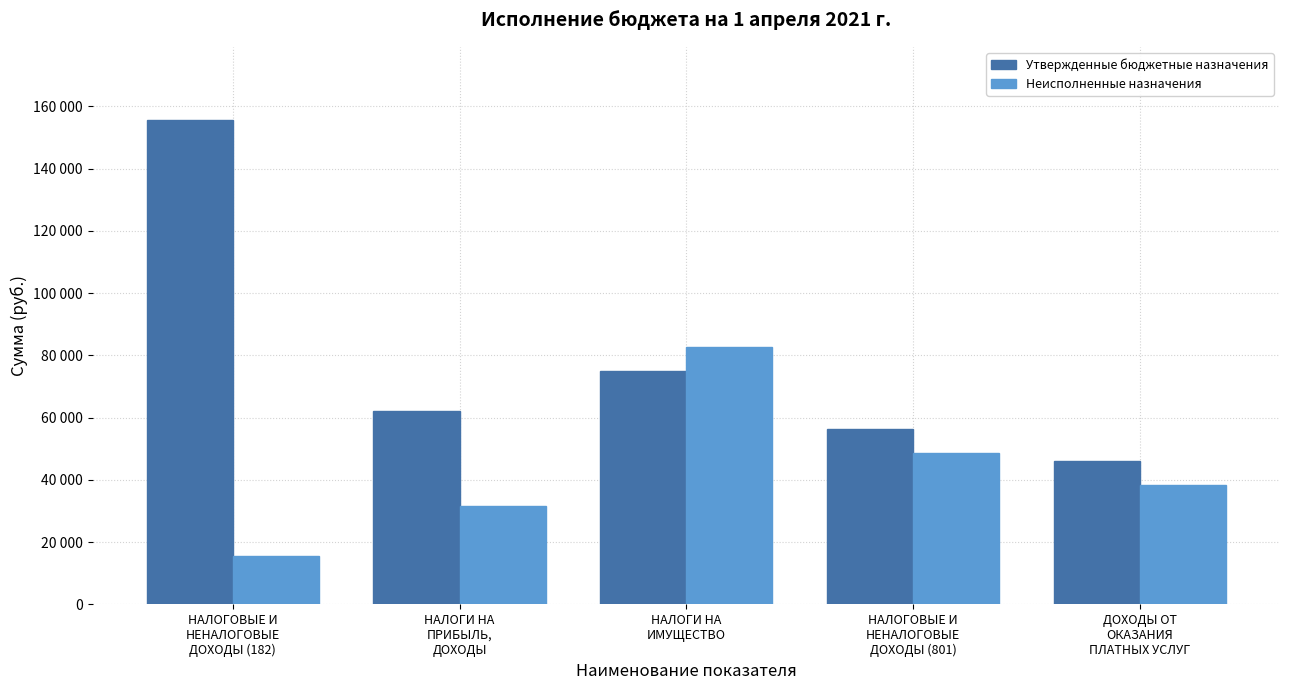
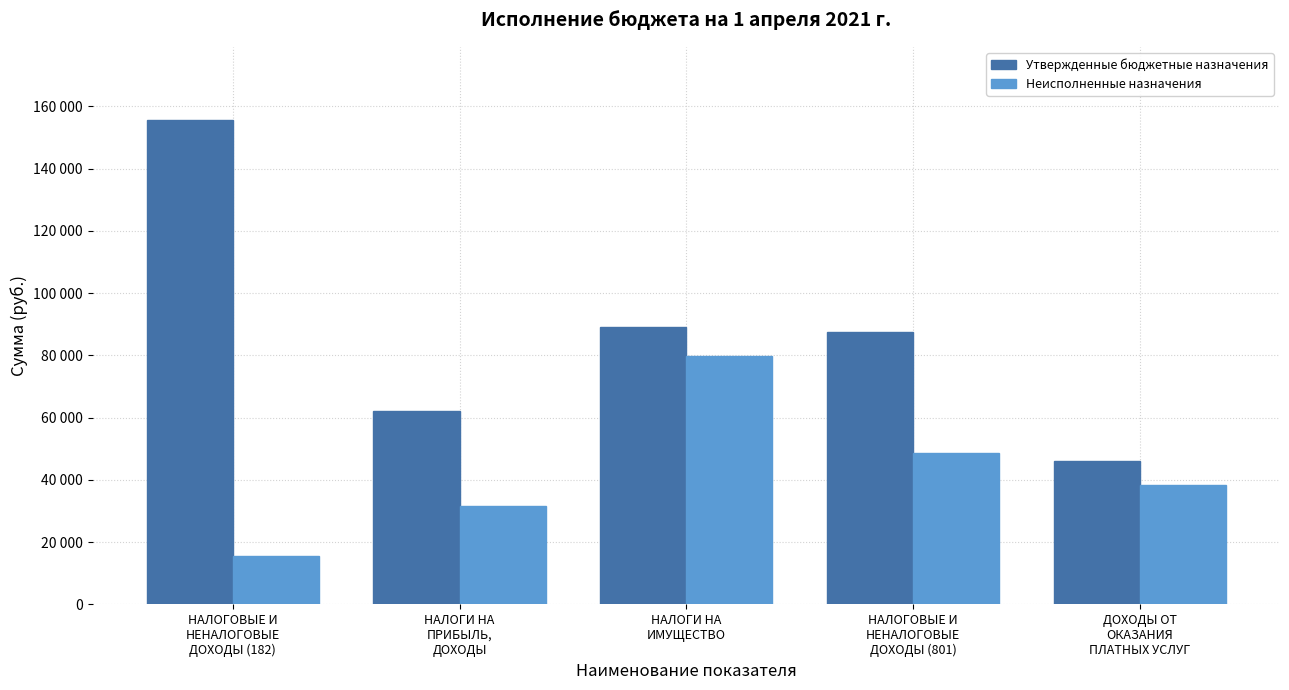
Утвержденные бюджетные назначения, НАЛОГИ НА ИМУЩЕСТВО: 75000 -> 89000
Неисполненные назначения, НАЛОГИ НА ИМУЩЕСТВО: 83000 -> 80000
Утвержденные бюджетные назначения, НАЛОГОВЫЕ И НЕНАЛОГОВЫЕ ДОХОДЫ (801): 56000 -> 87000
